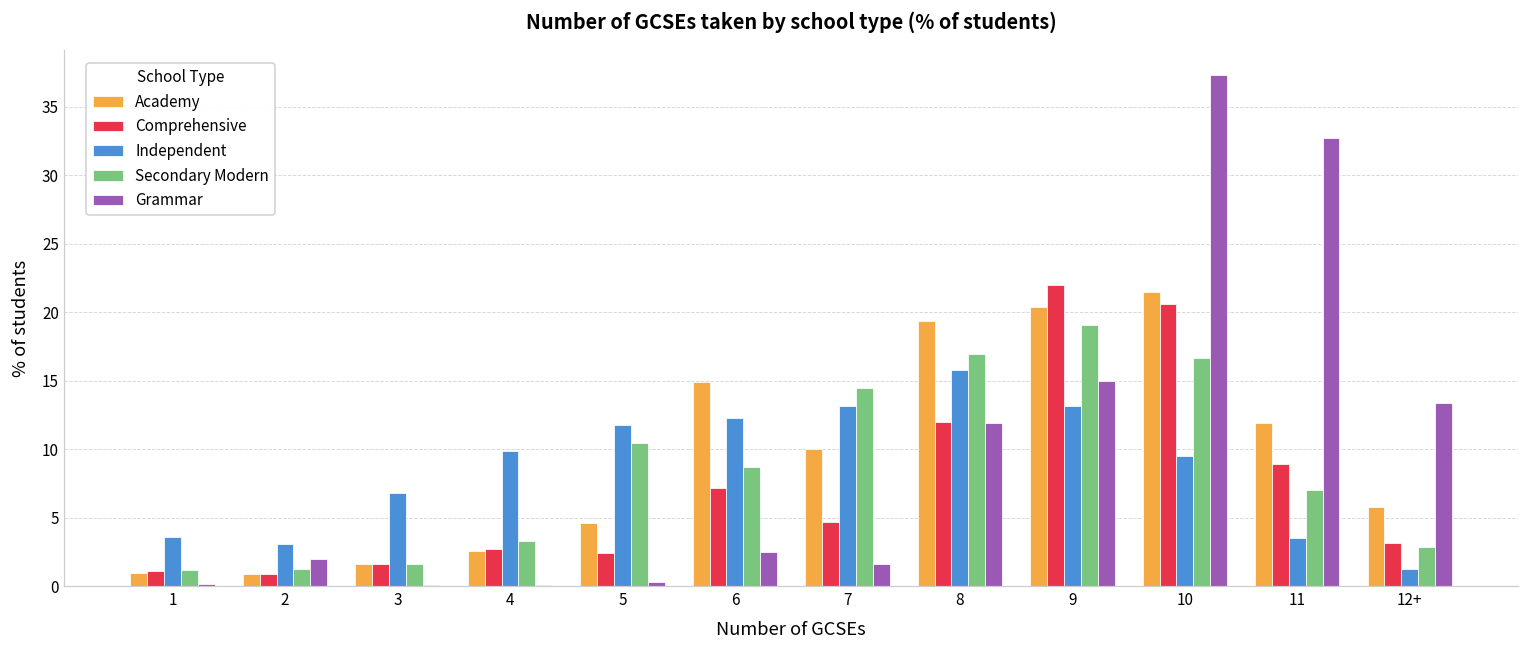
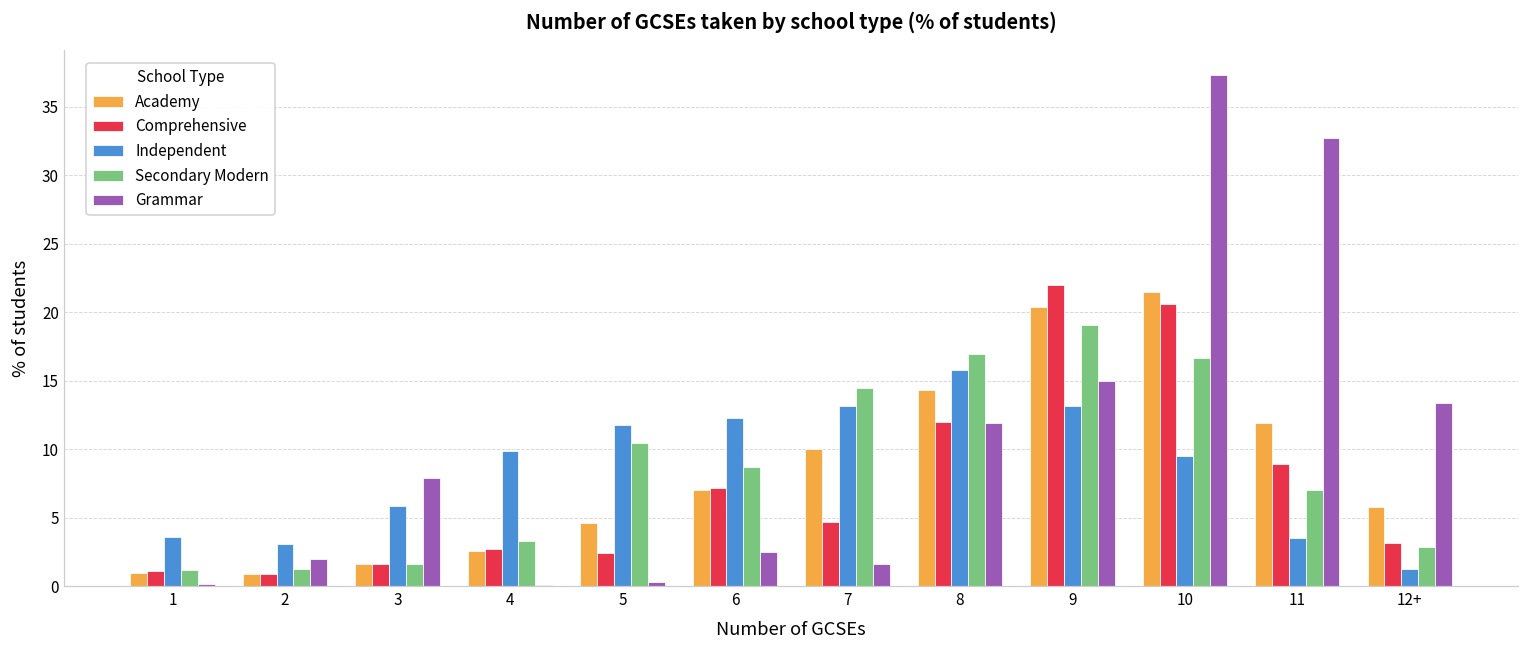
Independent, 3: 6.8 -> 5.9
Grammar, 3: 0.1 -> 7.9
Academy, 6: 14.9 -> 7.0
Academy, 8: 19.4 -> 14.3
